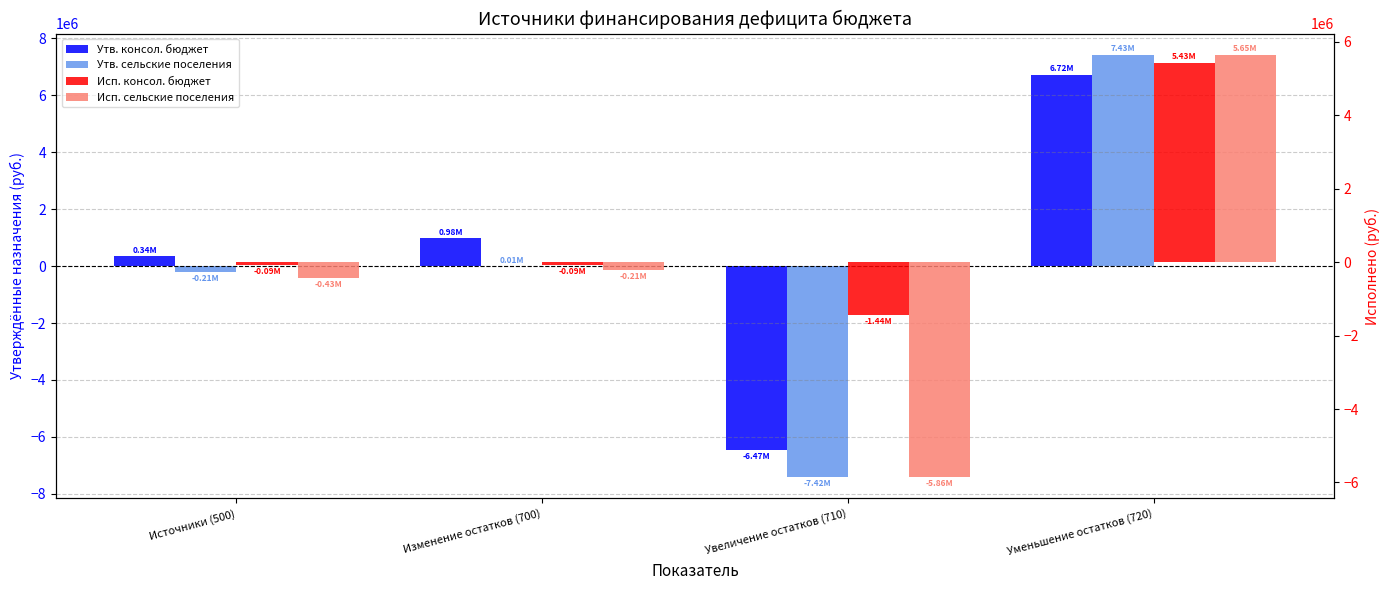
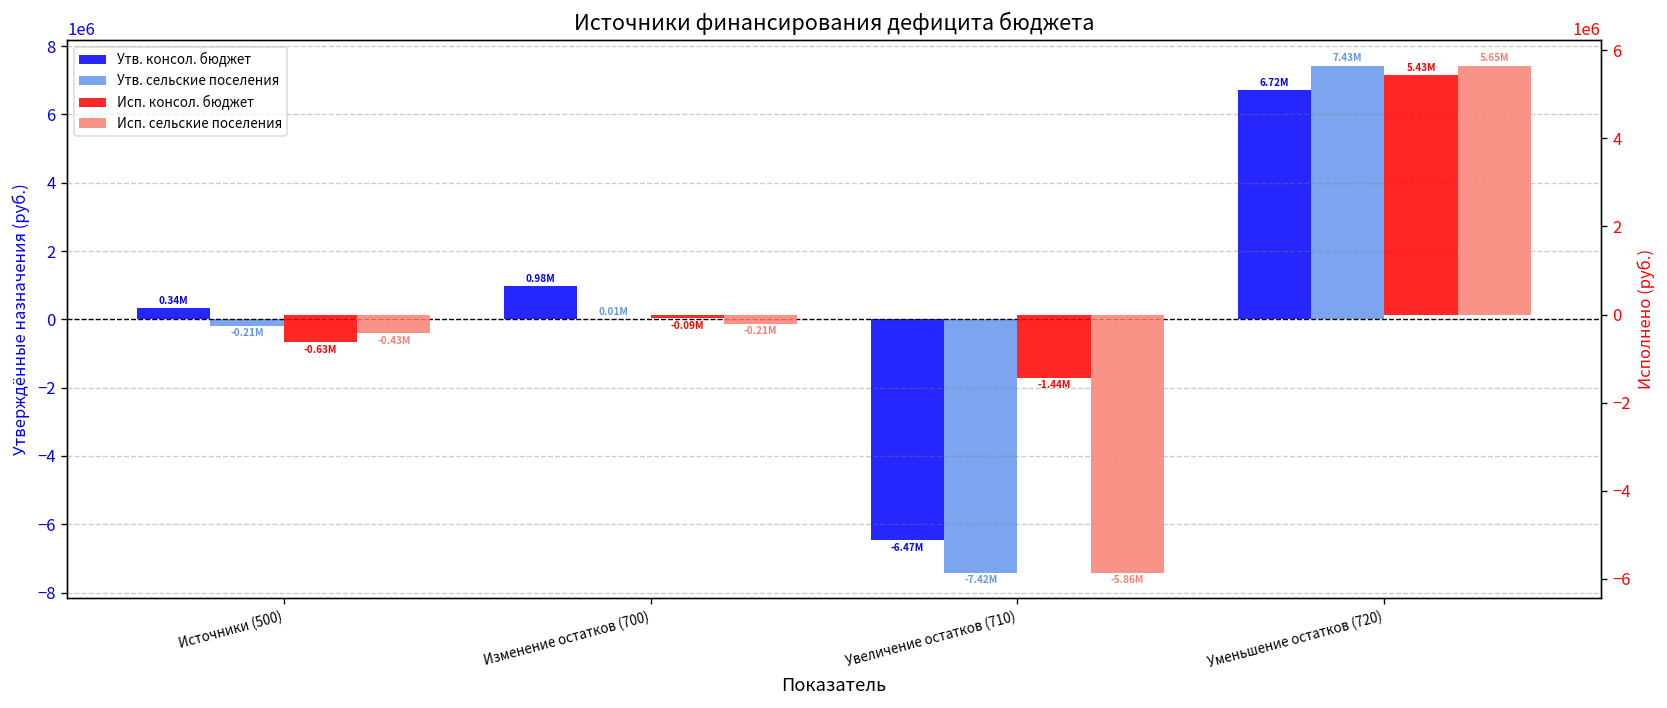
Исп. консол. бюджет, Источники (500): -0.09M -> -0.63M
